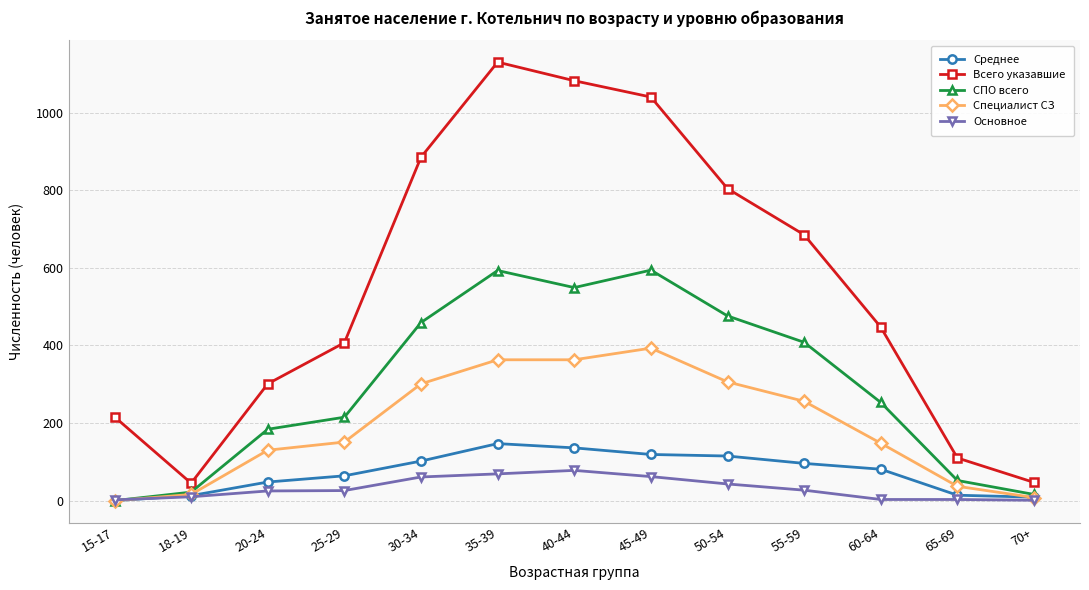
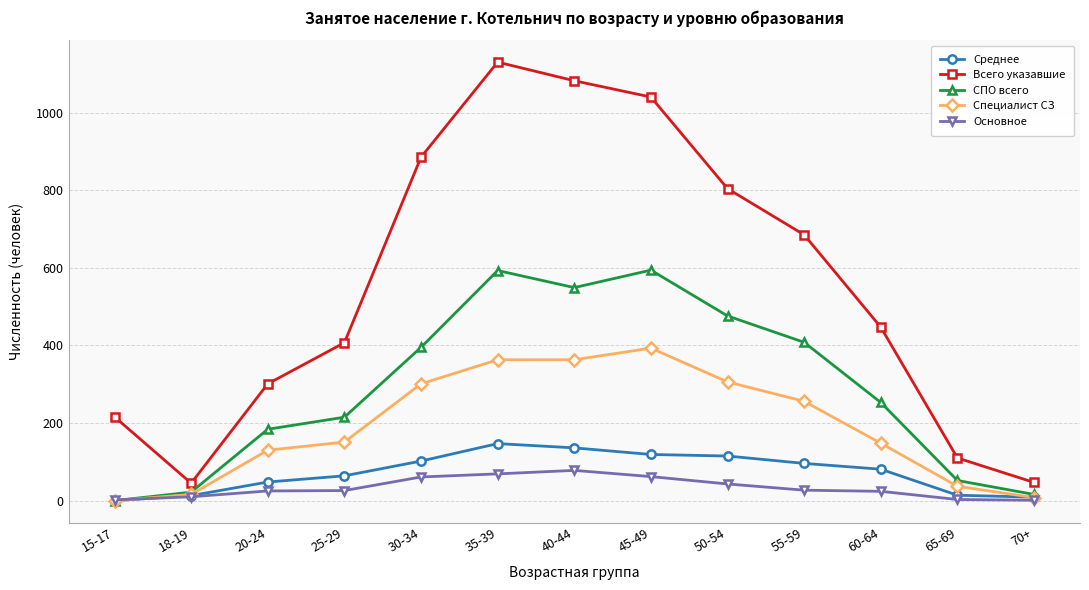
СПО всего, 30-34: 460 -> 400
Основное, 60-64: 0 -> 20
